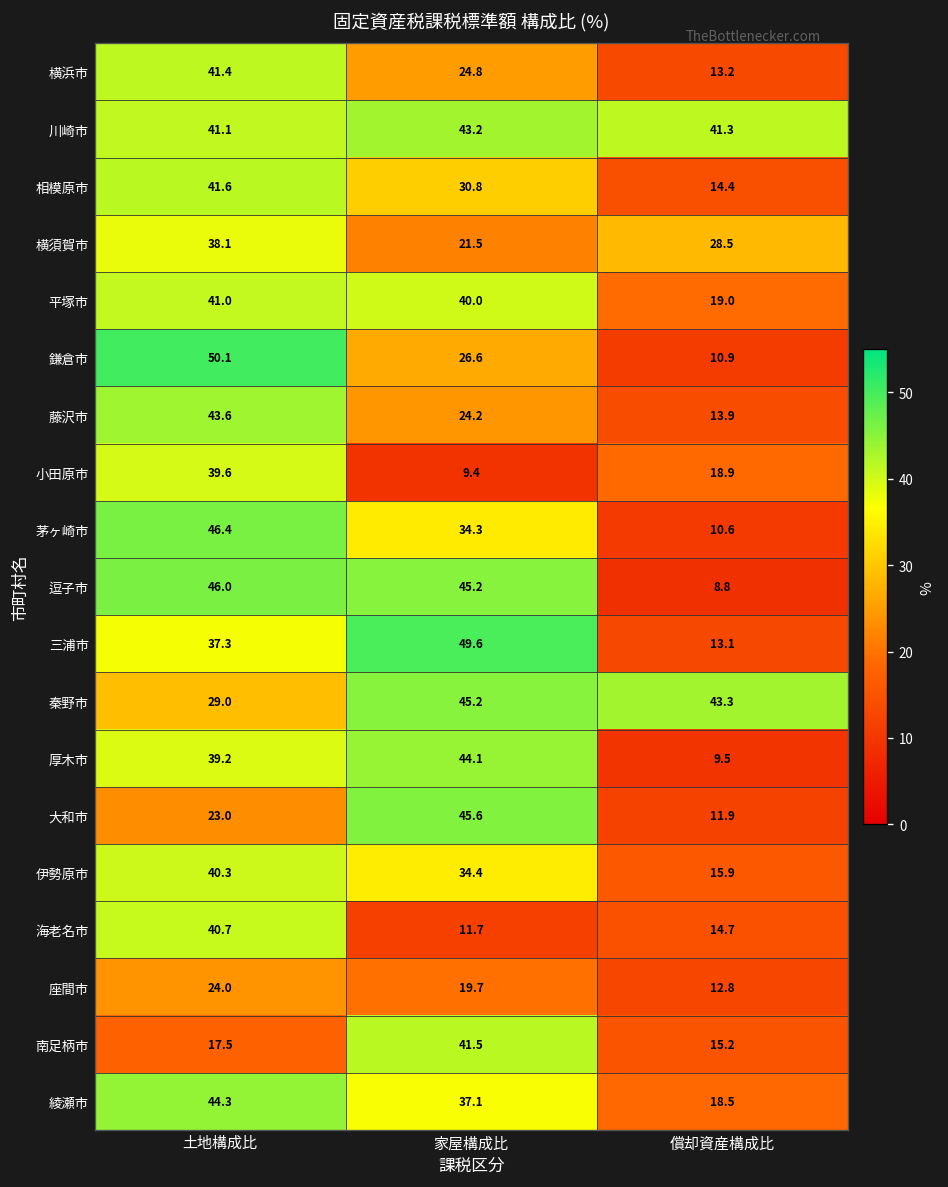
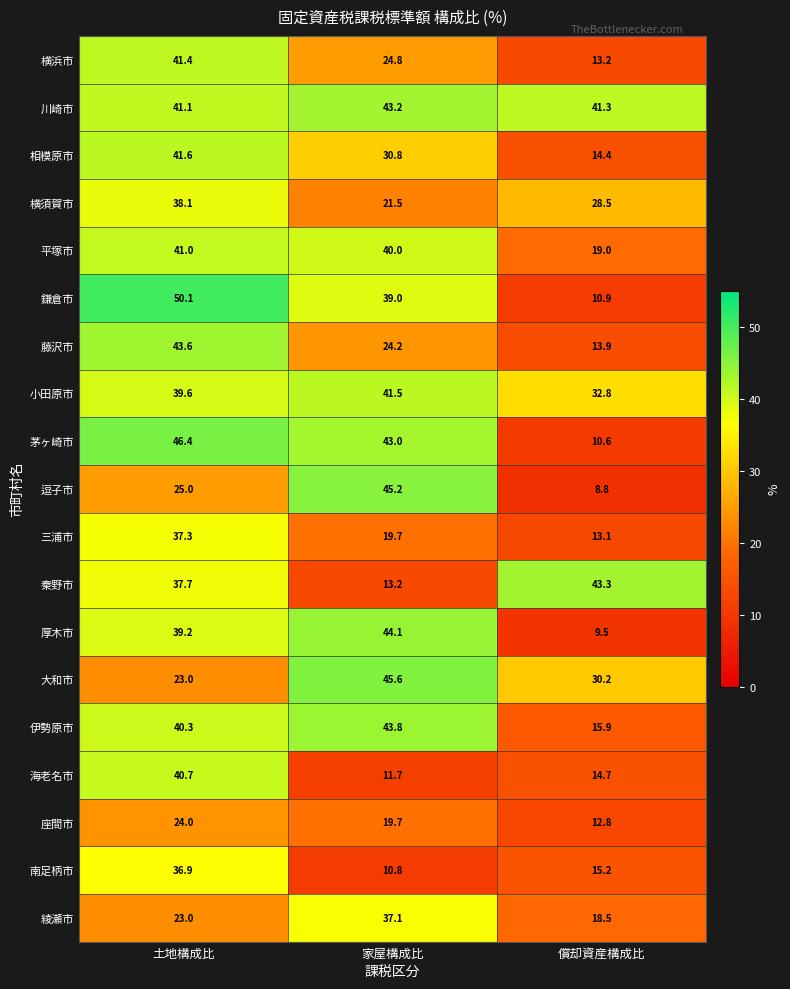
鎌倉市, 家屋構成比: 26.6 -> 39.0
小田原市, 家屋構成比: 9.4 -> 41.5
小田原市, 償却資産構成比: 18.9 -> 32.8
茅ヶ崎市, 家屋構成比: 34.3 -> 43.0
逗子市, 土地構成比: 46.0 -> 25.0
三浦市, 家屋構成比: 49.6 -> 19.7
秦野市, 土地構成比: 29.0 -> 37.7
秦野市, 家屋構成比: 45.2 -> 13.2
大和市, 償却資産構成比: 11.9 -> 30.2
伊勢原市, 家屋構成比: 34.4 -> 43.8
南足柄市, 土地構成比: 17.5 -> 36.9
南足柄市, 家屋構成比: 41.5 -> 10.8
綾瀬市, 土地構成比: 44.3 -> 23.0
